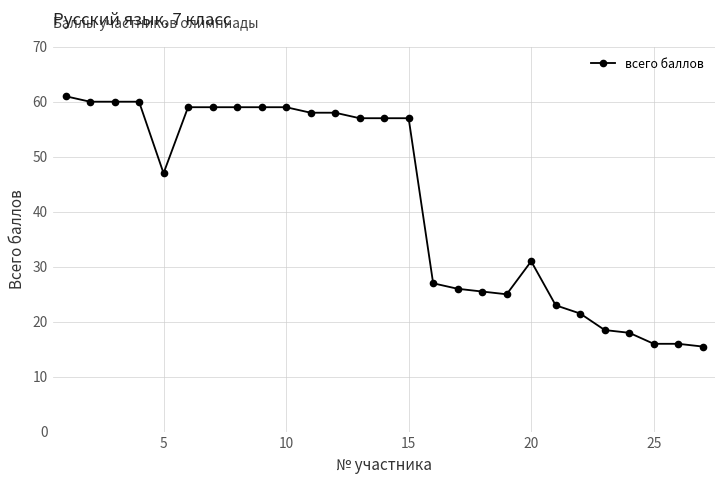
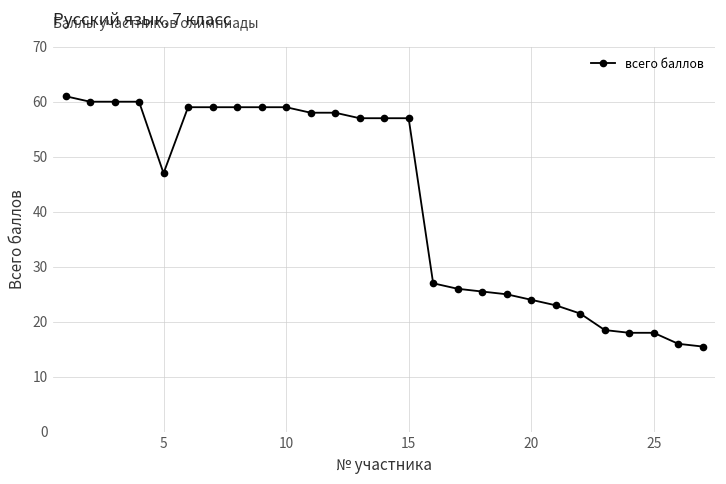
20: 31 -> 24
25: 16 -> 18
